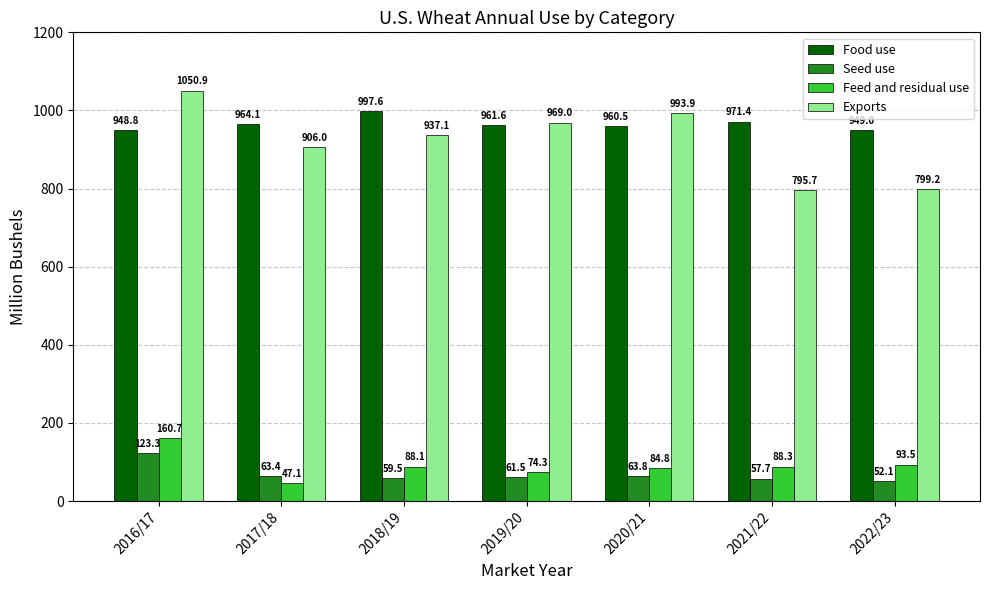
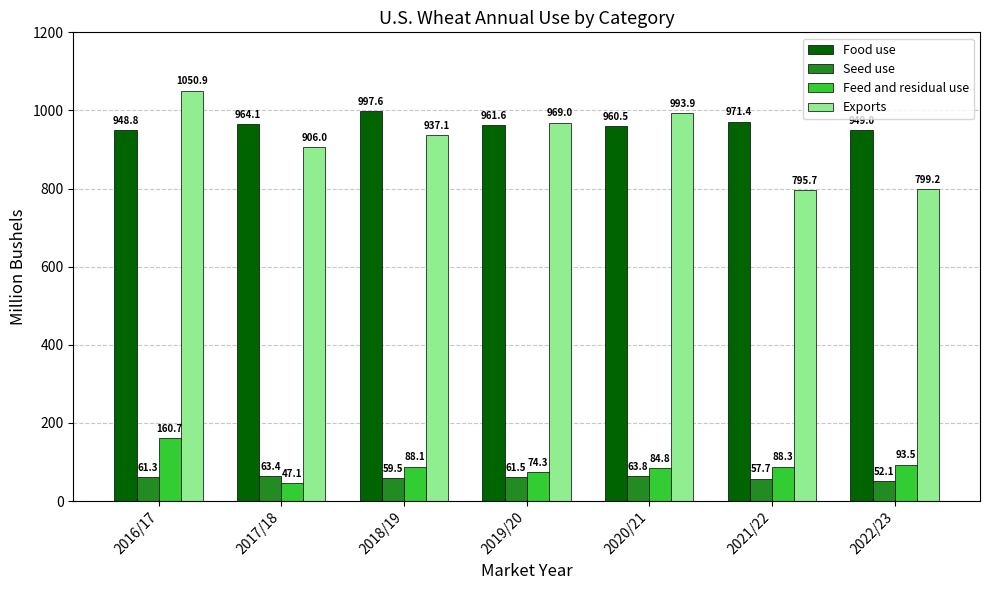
Seed use, 2016/17: 123.3 -> 61.3
